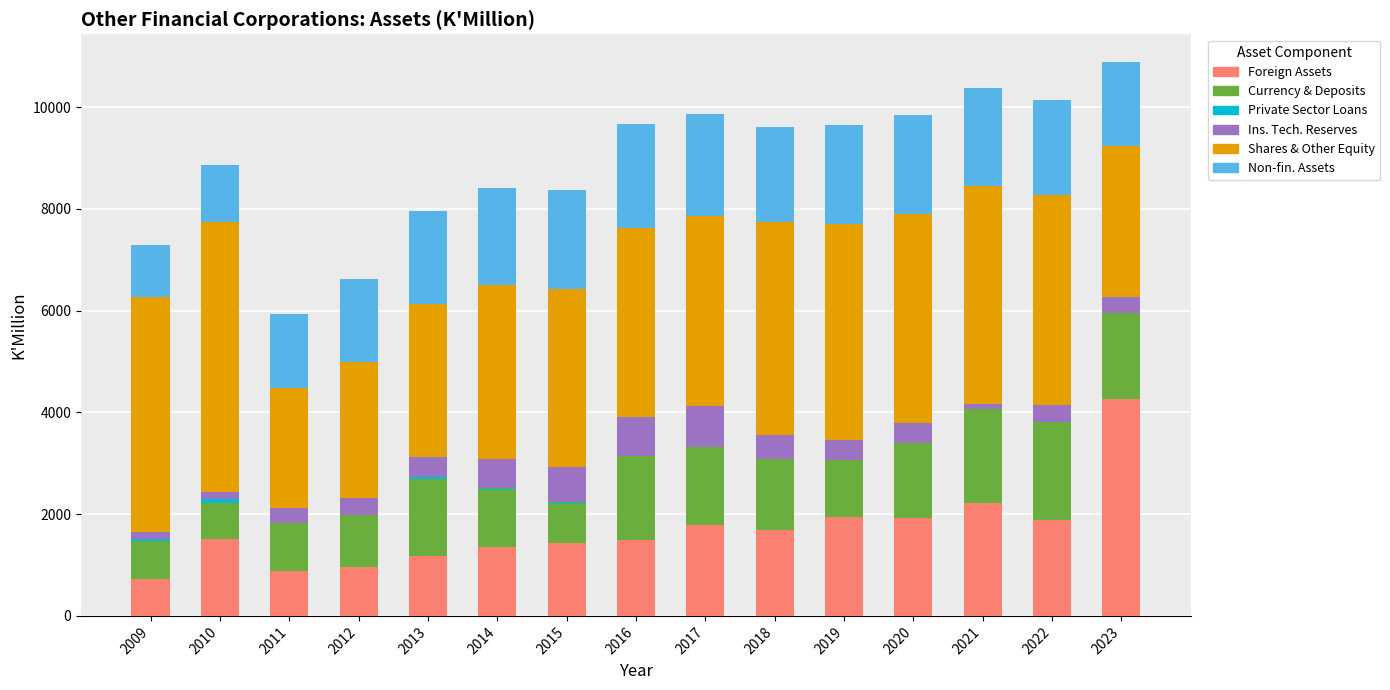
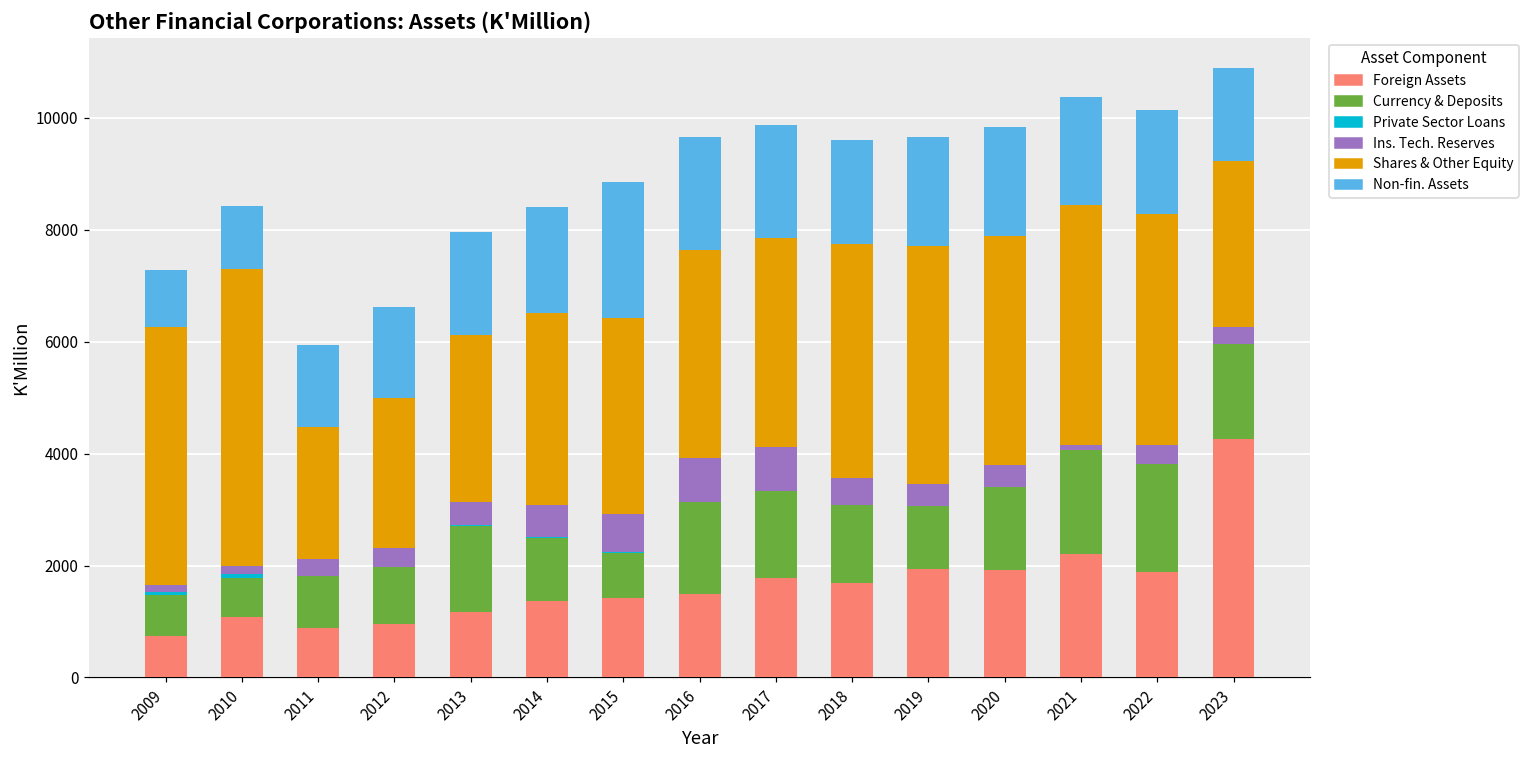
Foreign Assets, 2010: 1500 -> 1100
Non-fin. Assets, 2015: 1900 -> 2400
